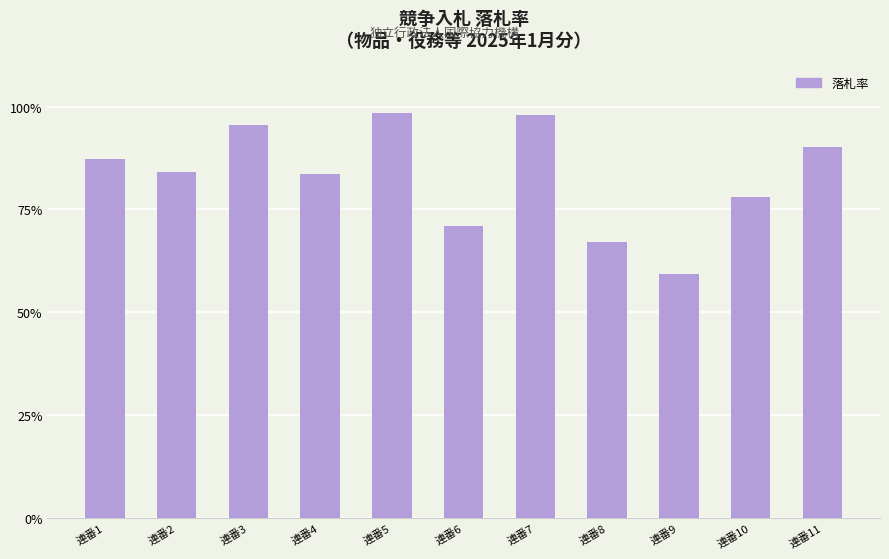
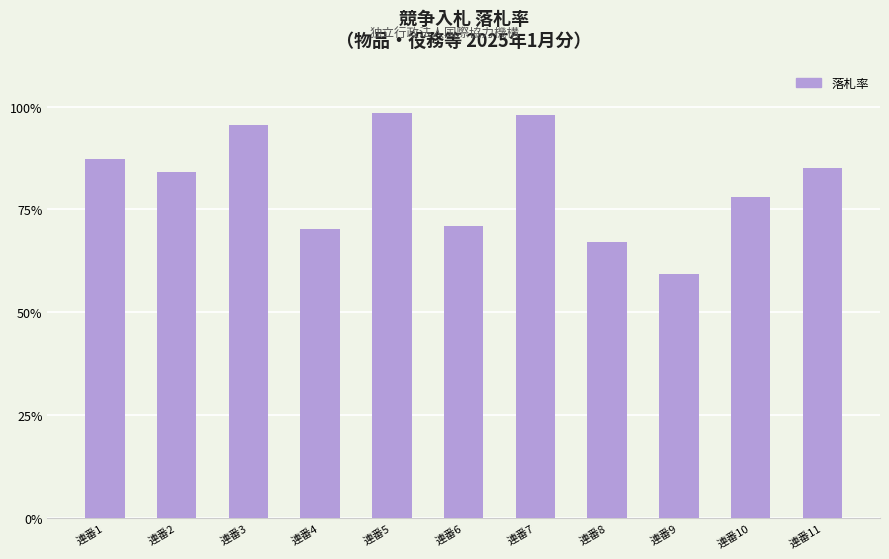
連番4: 84% -> 70%
連番11: 90% -> 85%
